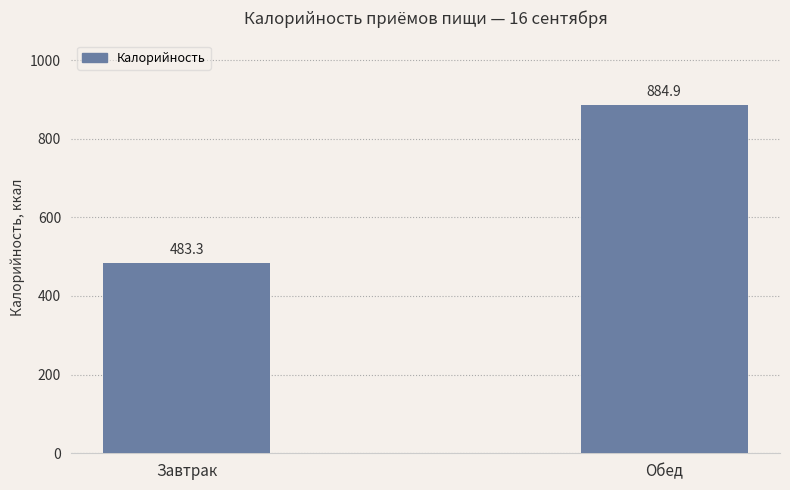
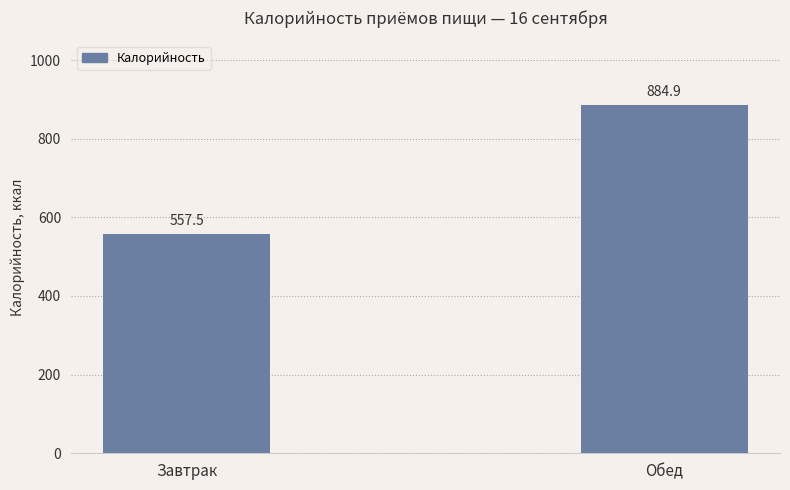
Завтрак: 483.3 -> 557.5
